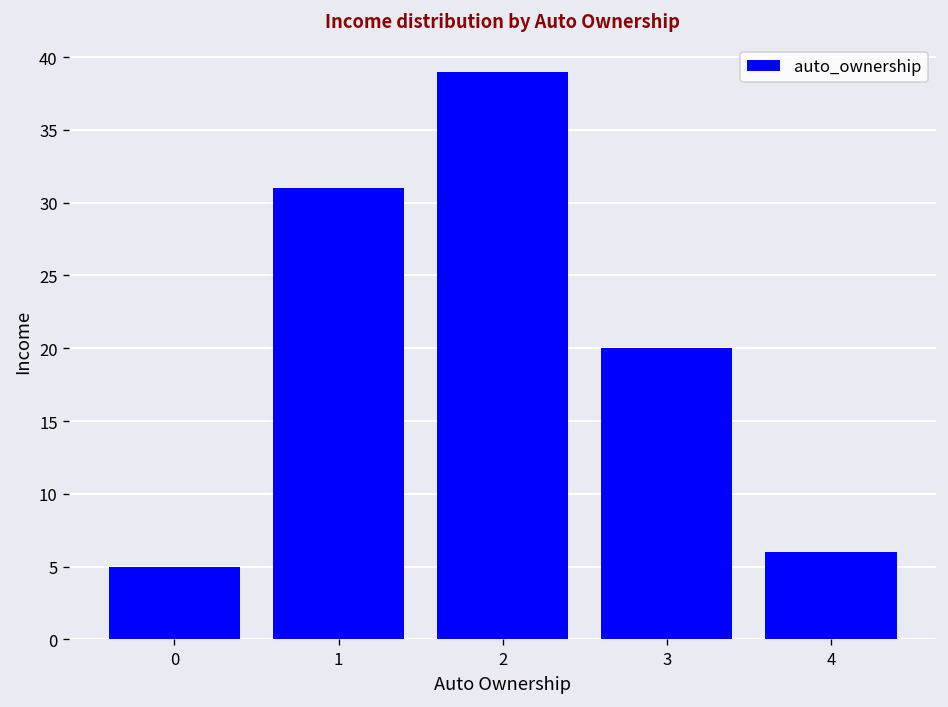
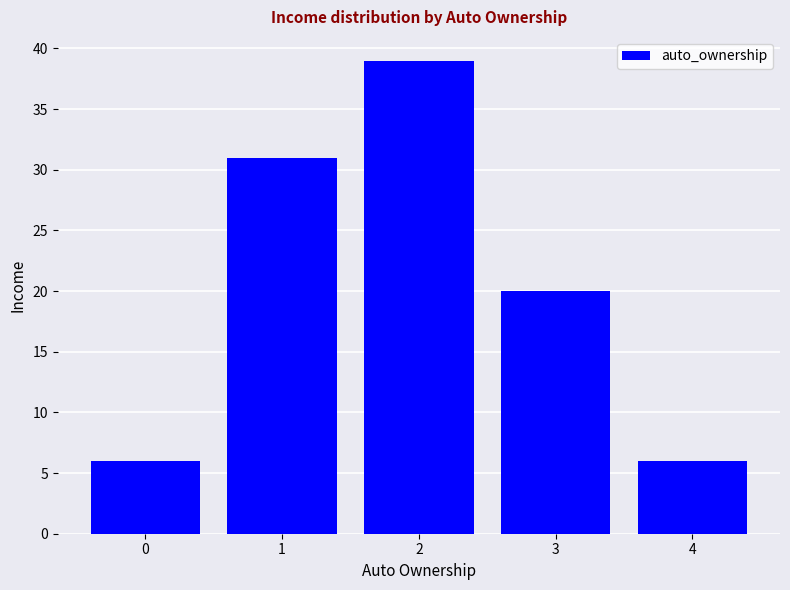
0: 5 -> 6
